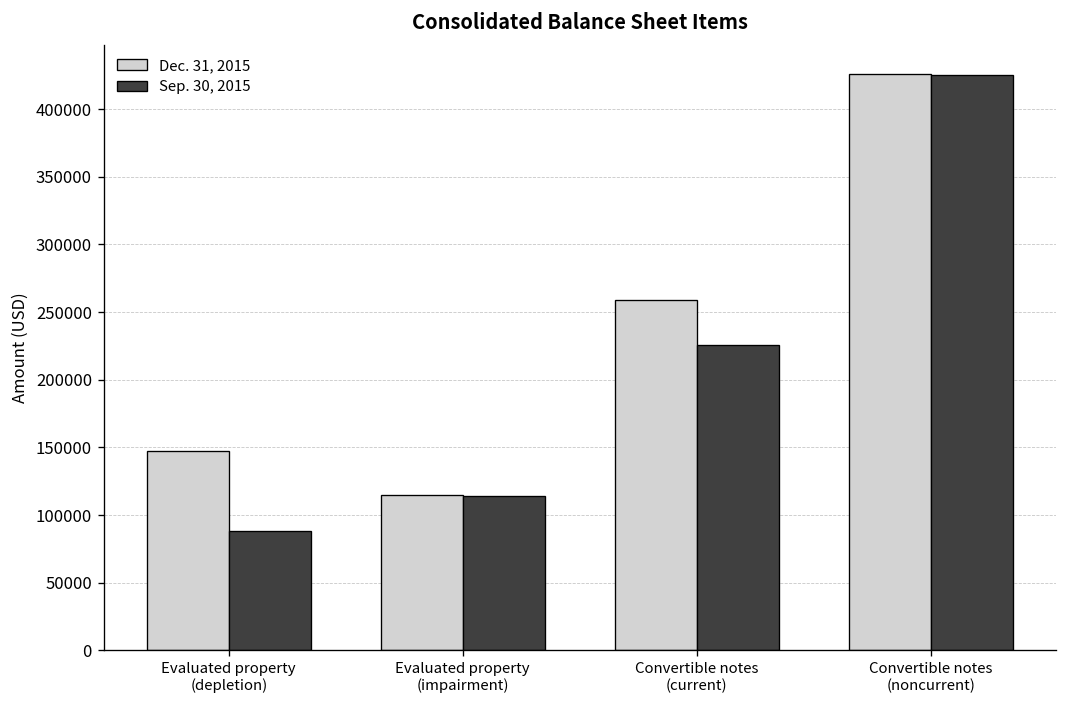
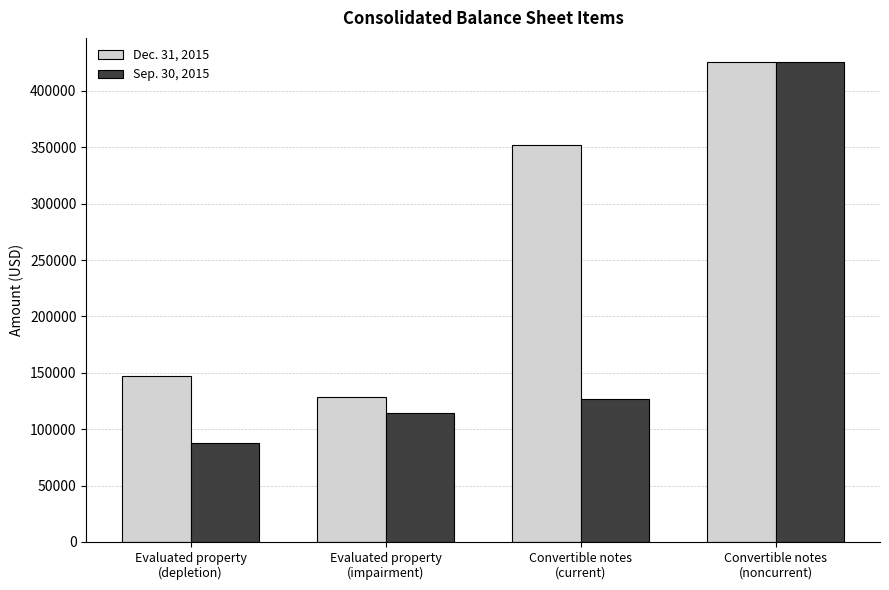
Dec. 31, 2015, Evaluated property (impairment): 115000 -> 128000
Dec. 31, 2015, Convertible notes (current): 259000 -> 352000
Sep. 30, 2015, Convertible notes (current): 225000 -> 127000
